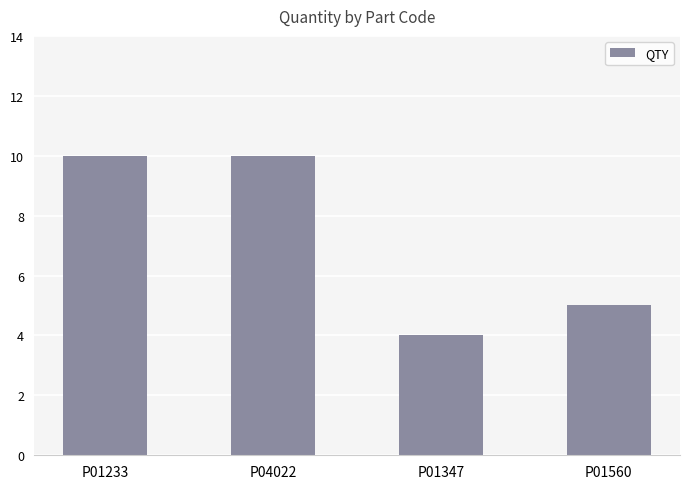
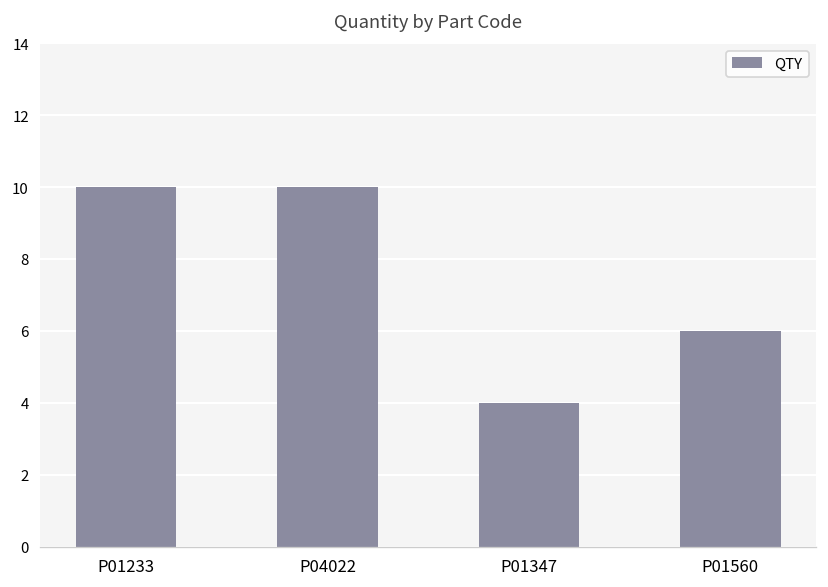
P01560: 5 -> 6
